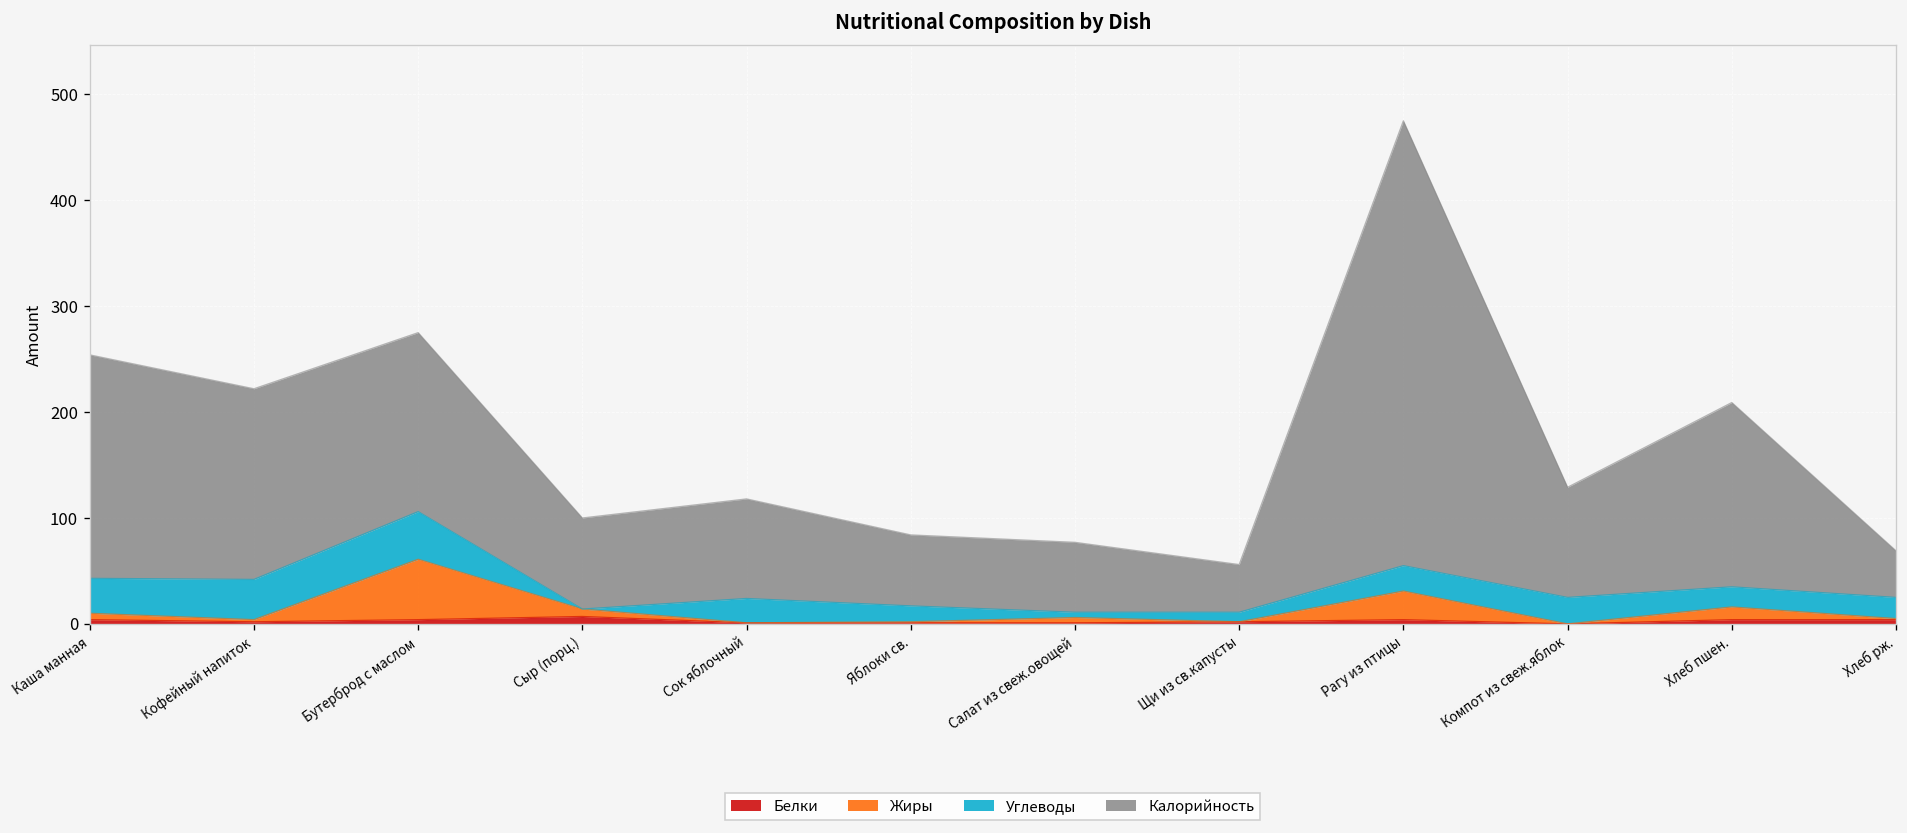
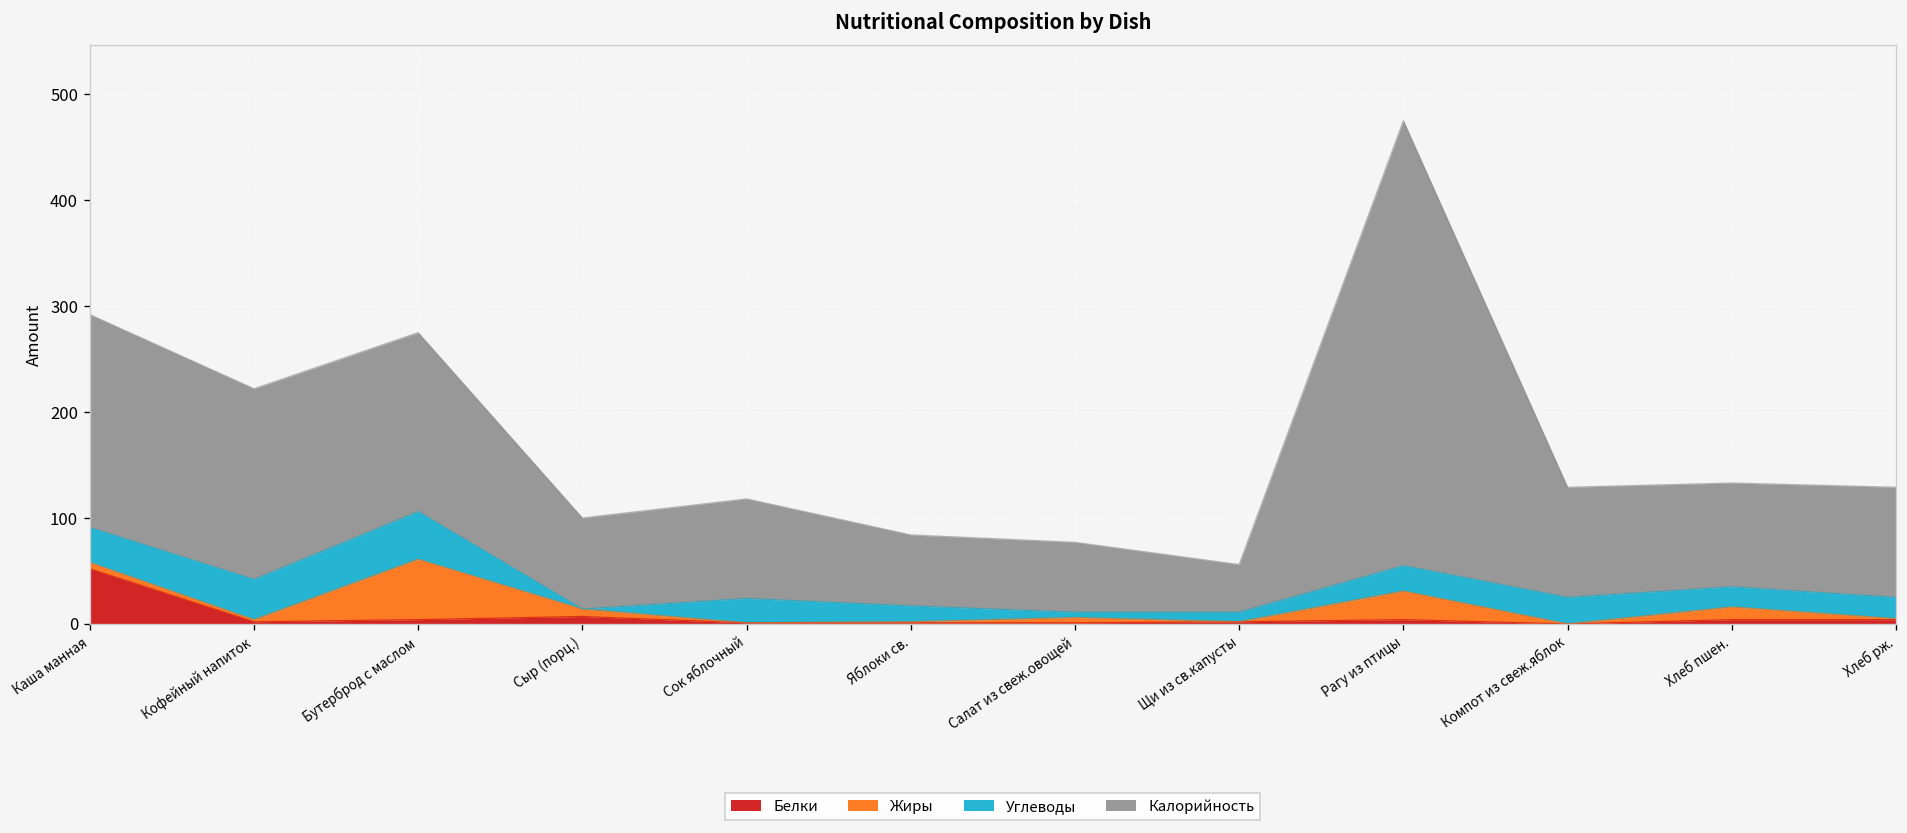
Белки, Каша манная: 0 -> 50
Калорийность, Каша манная: 210 -> 200
Калорийность, Хлеб пшен.: 170 -> 100
Калорийность, Хлеб рж.: 40 -> 100
